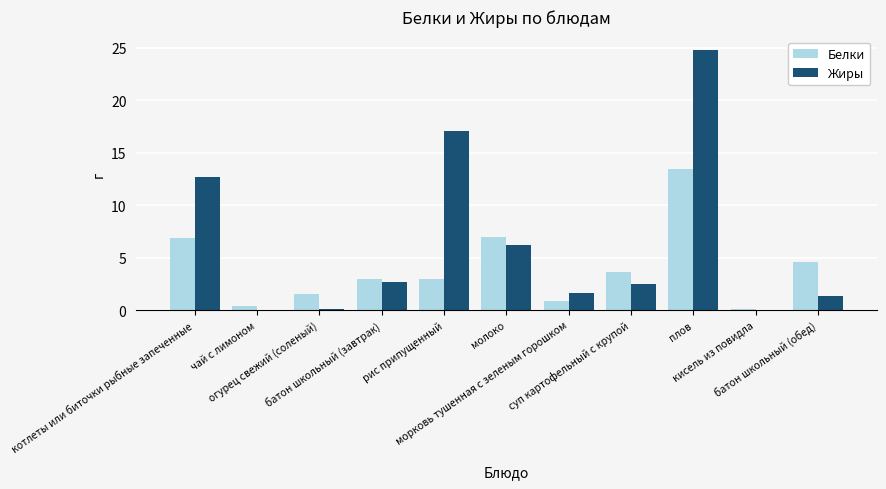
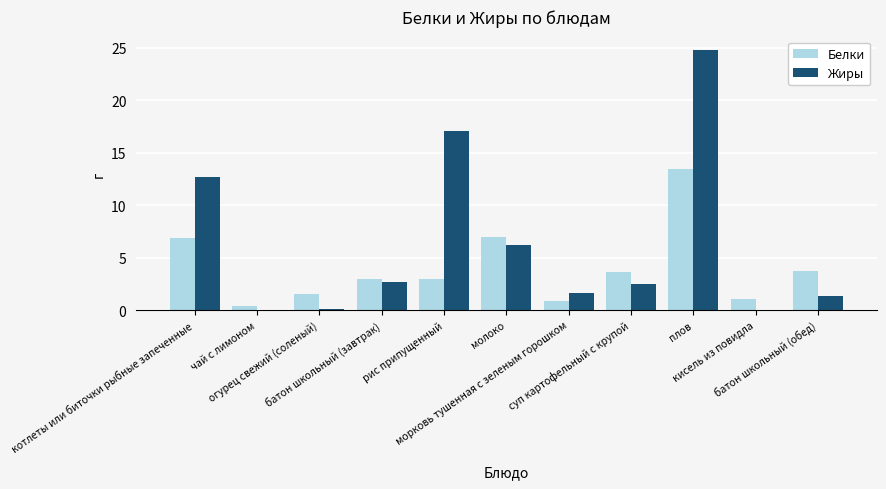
Белки, кисель из повидла: 0.1 -> 1.1
Белки, батон школьный (обед): 4.6 -> 3.7
